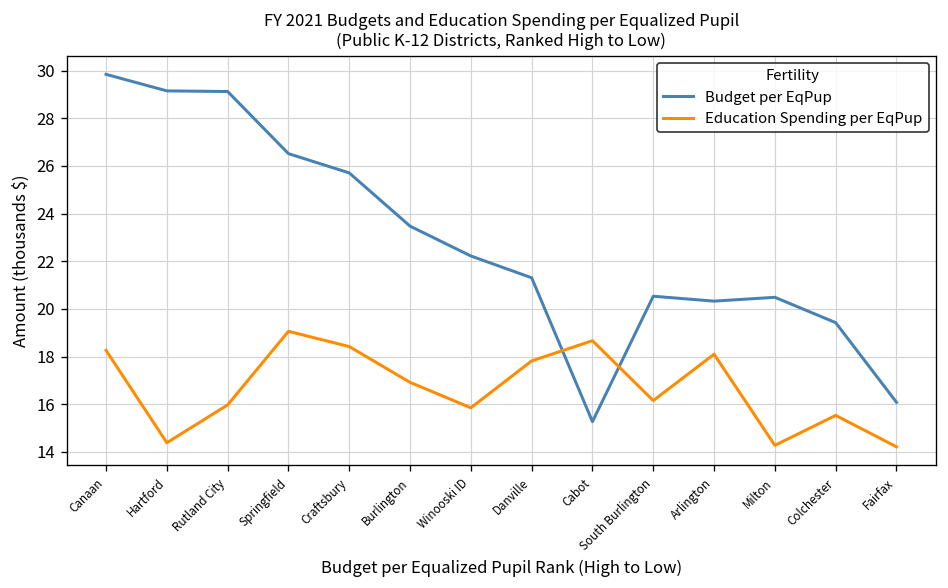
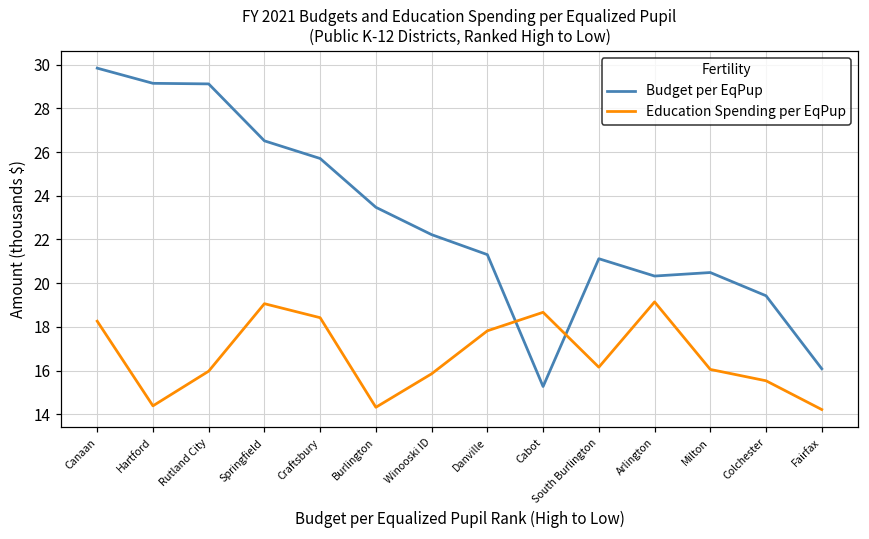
Education Spending per EqPup, Burlington: 16.9 -> 14.3
Budget per EqPup, South Burlington: 20.5 -> 21.1
Education Spending per EqPup, Arlington: 18.1 -> 19.1
Education Spending per EqPup, Milton: 14.3 -> 16.1
